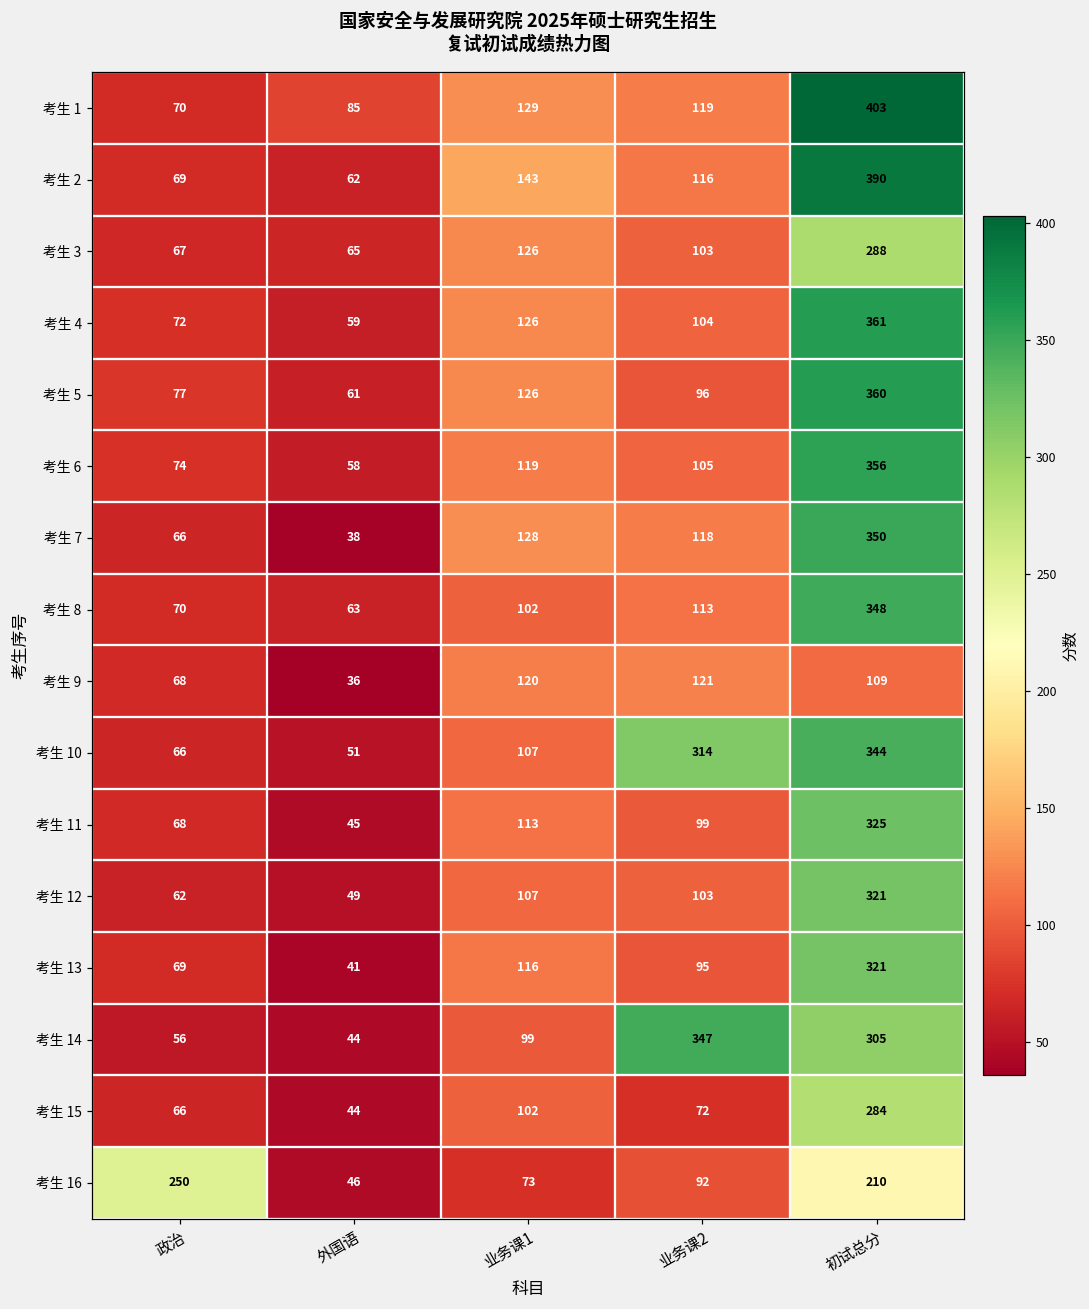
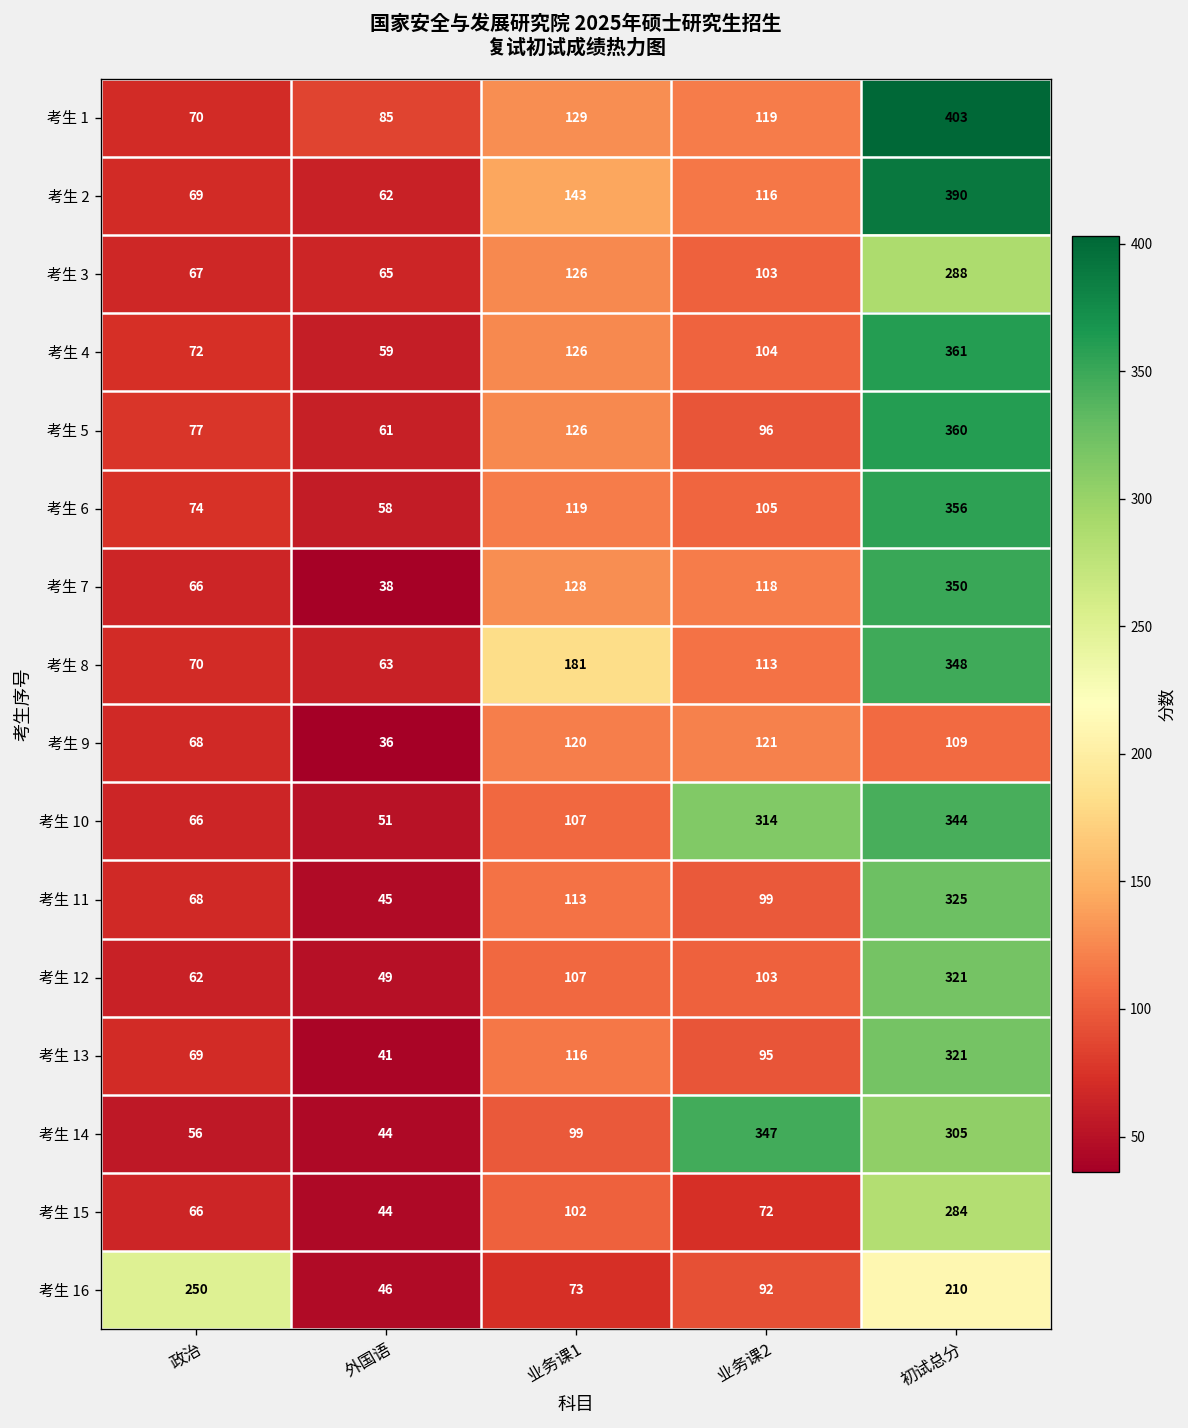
考生 8, 业务课1: 102 -> 181
